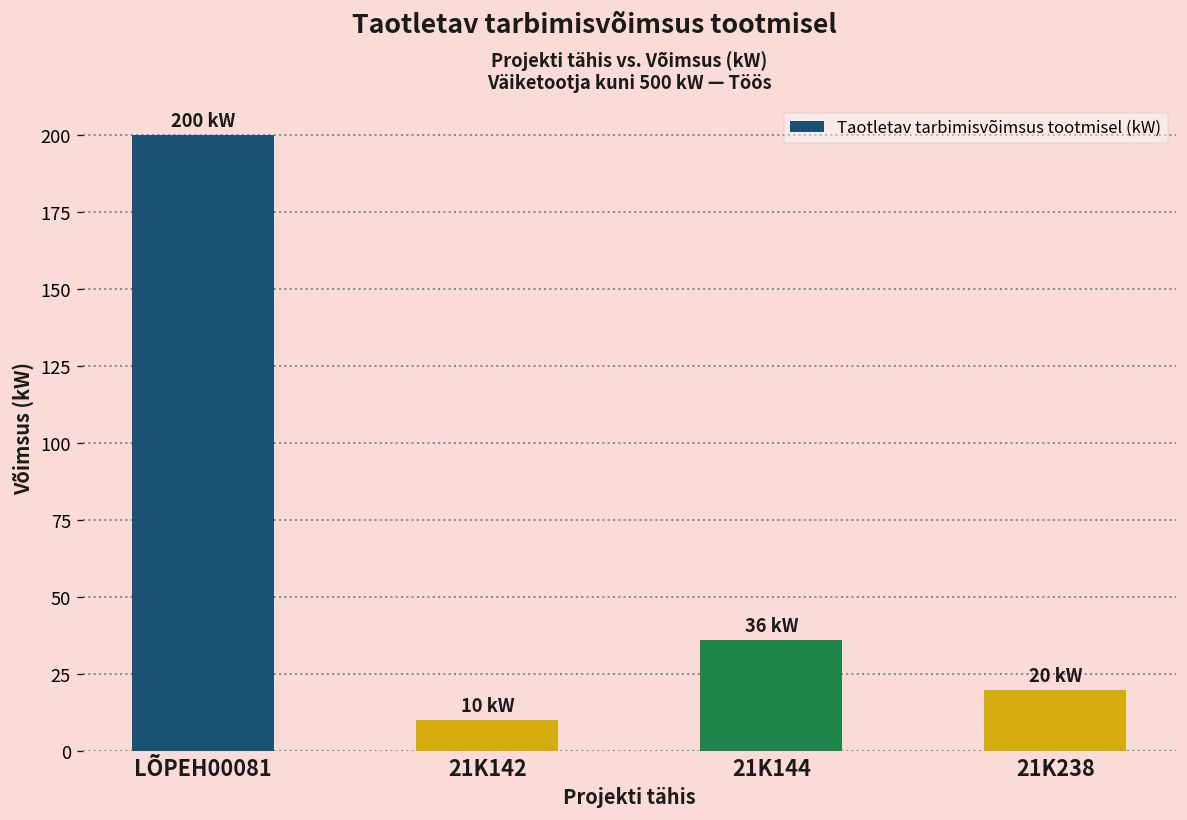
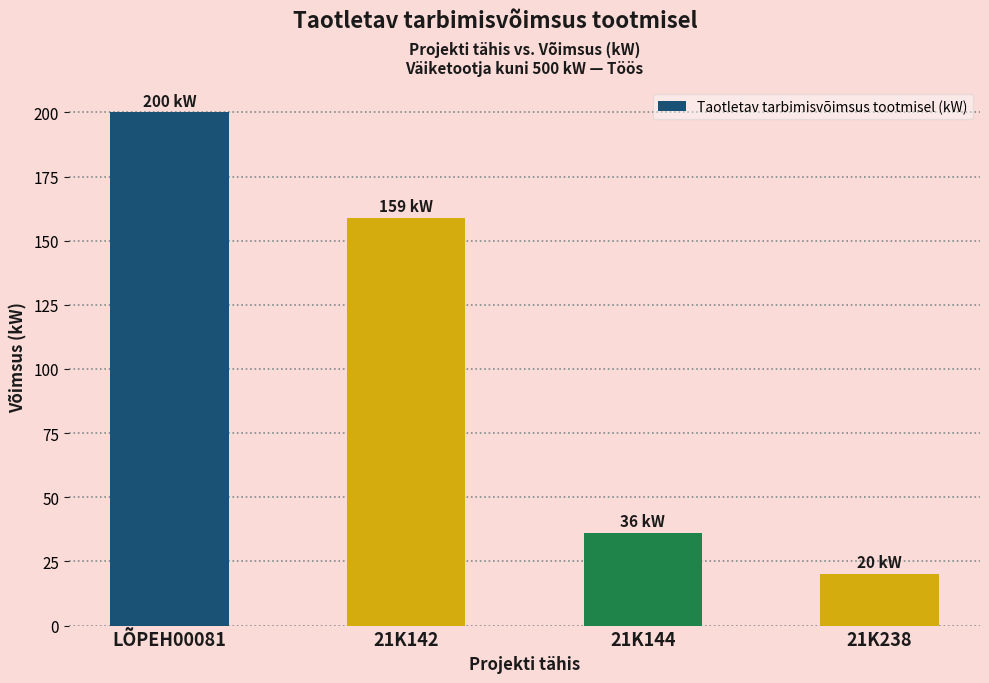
21K142: 10 -> 159
